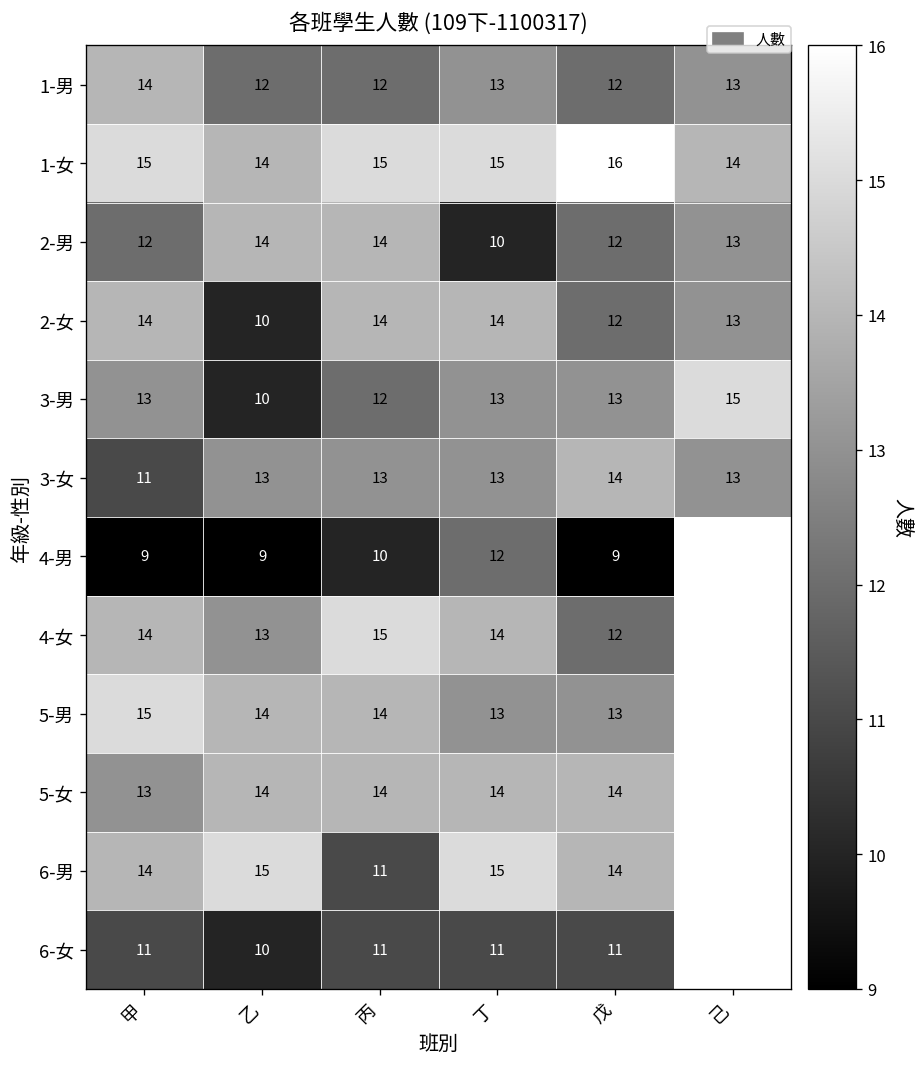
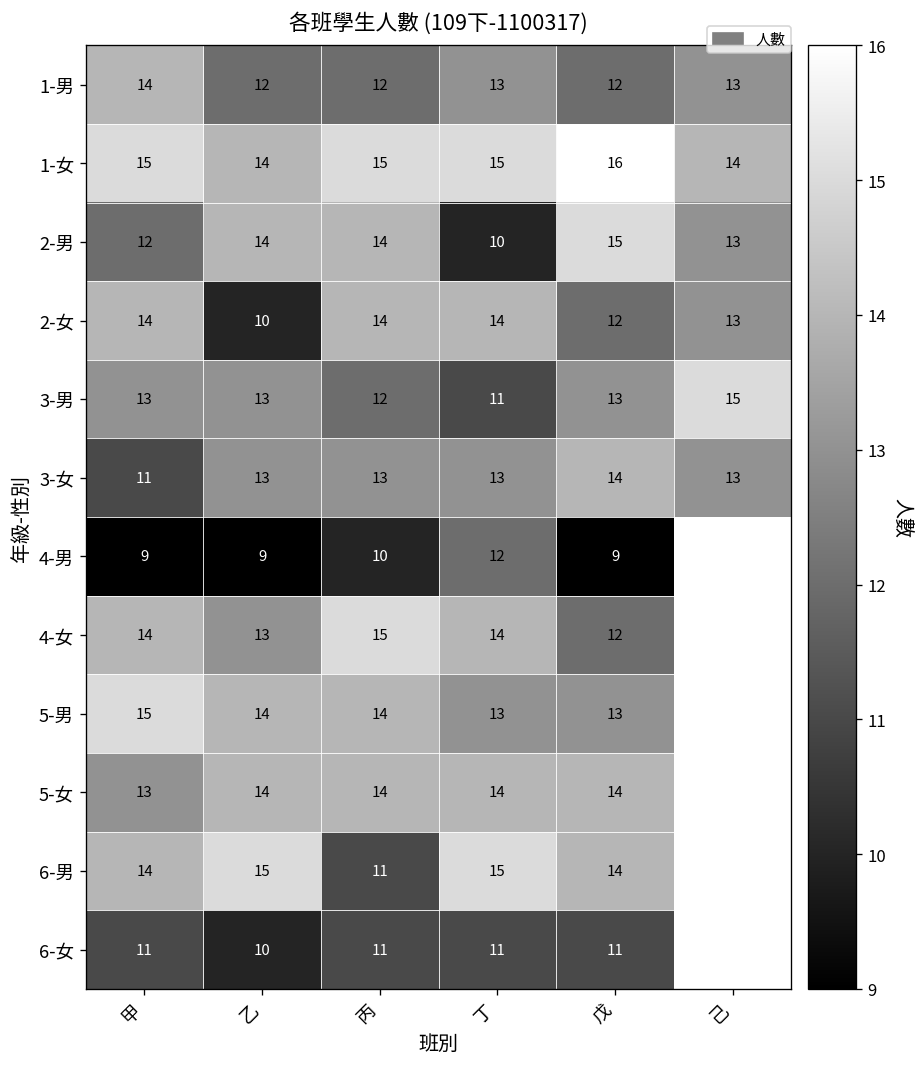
2-男, 戊: 12 -> 15
3-男, 乙: 10 -> 13
3-男, 丁: 13 -> 11
